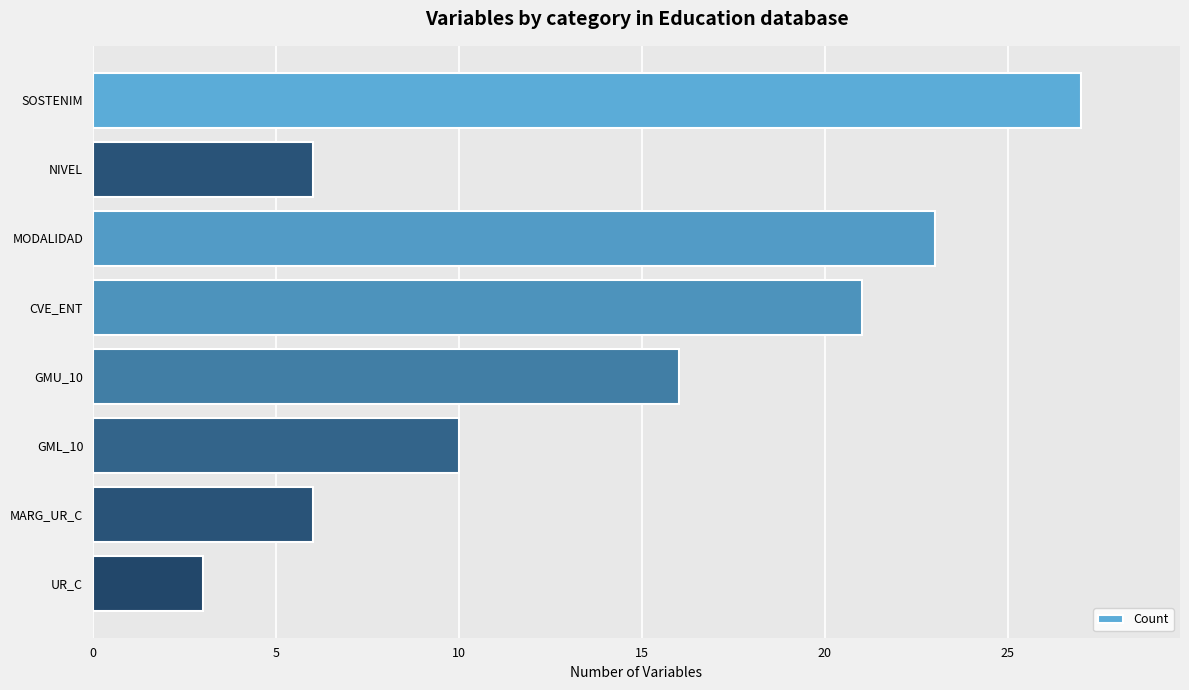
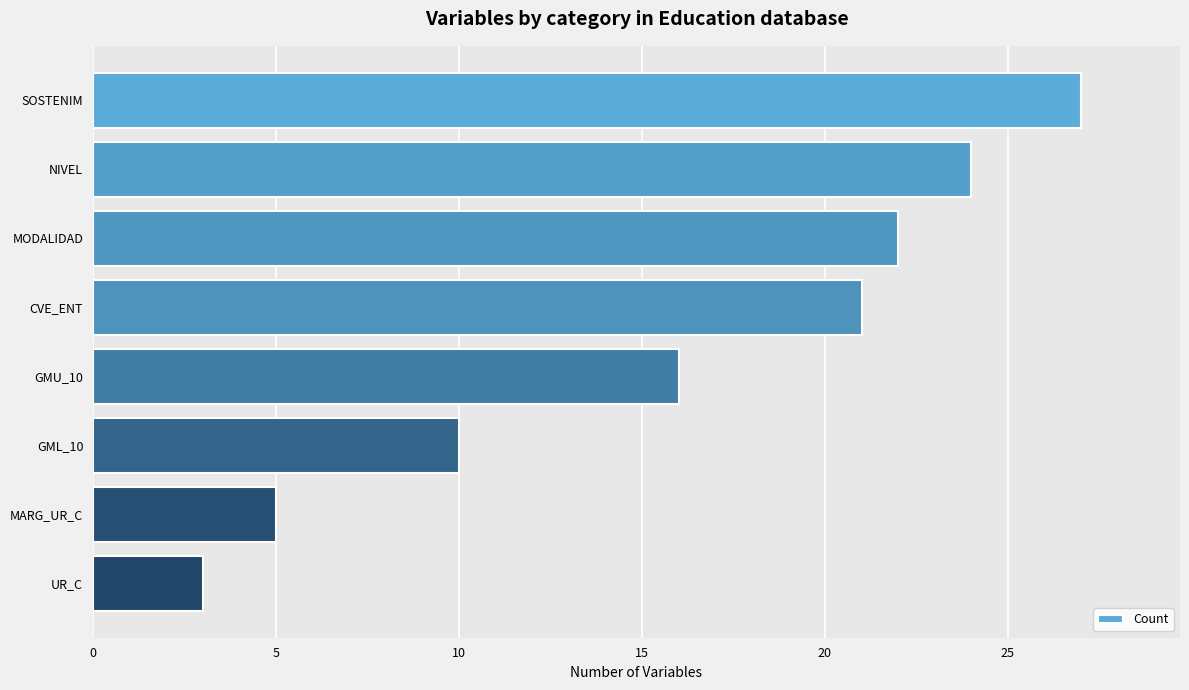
NIVEL: 6 -> 24
MODALIDAD: 23 -> 22
MARG_UR_C: 6 -> 5
